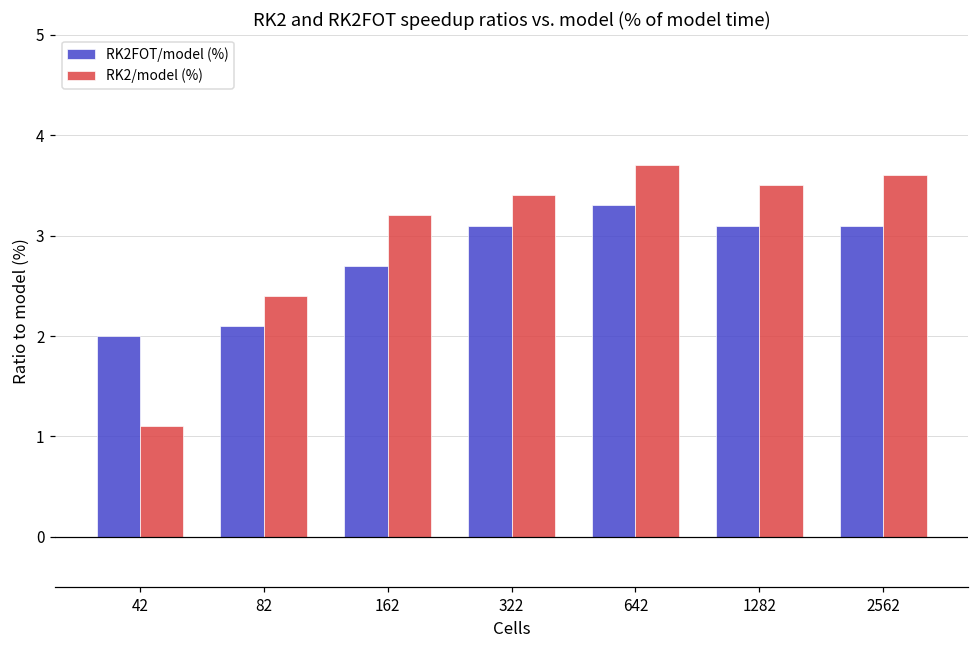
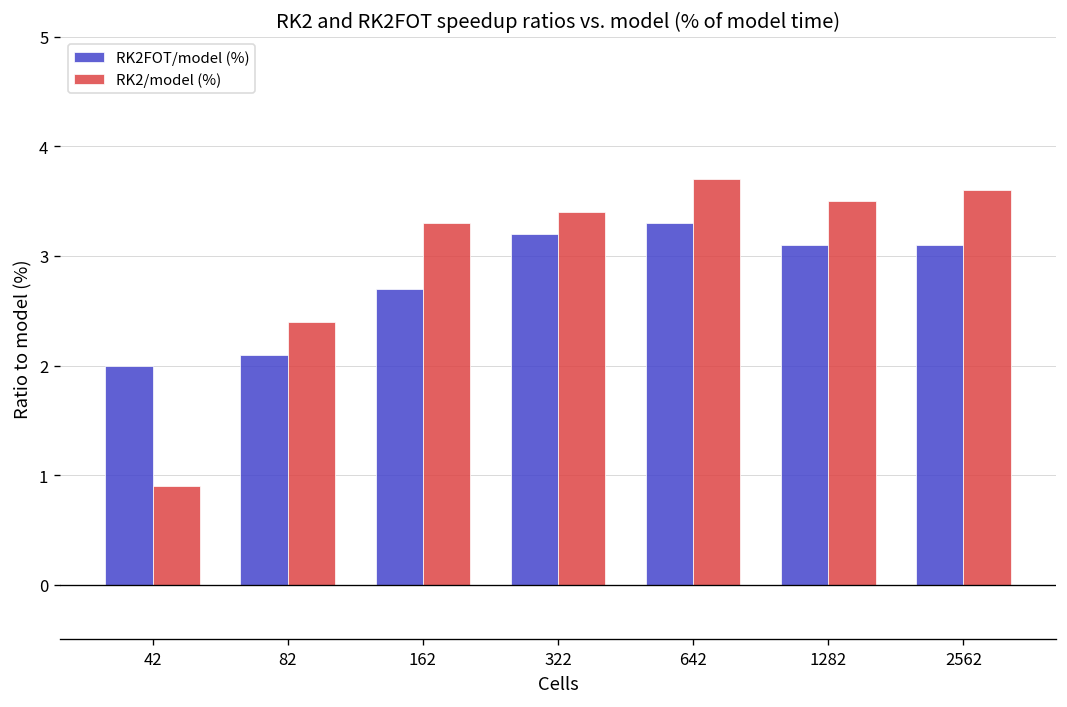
RK2/model (%), 42: 1.1 -> 0.9
RK2/model (%), 162: 3.2 -> 3.3
RK2FOT/model (%), 322: 3.1 -> 3.2
